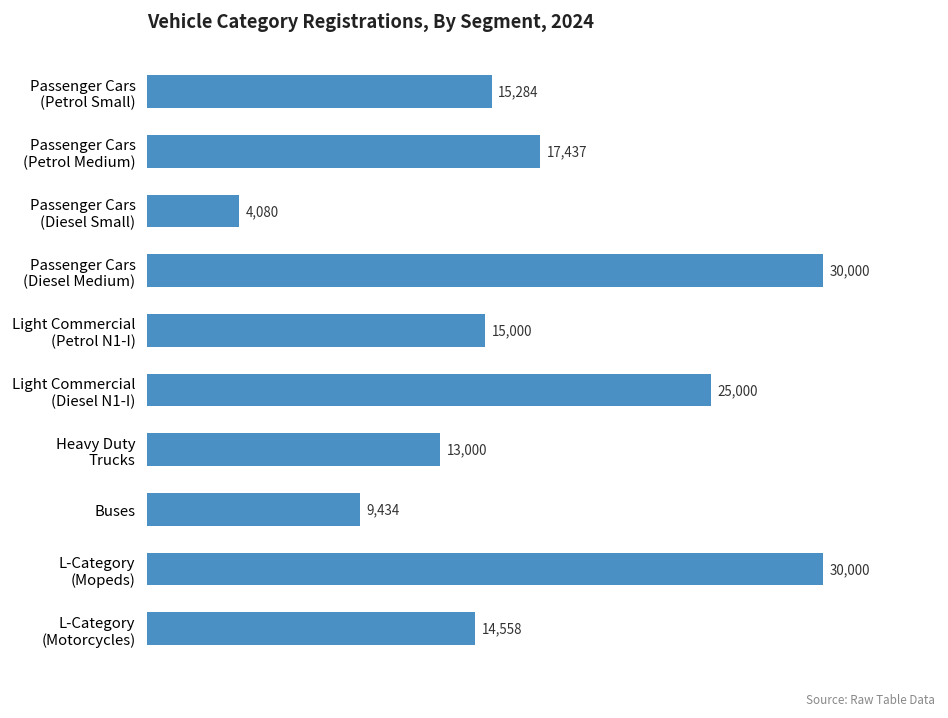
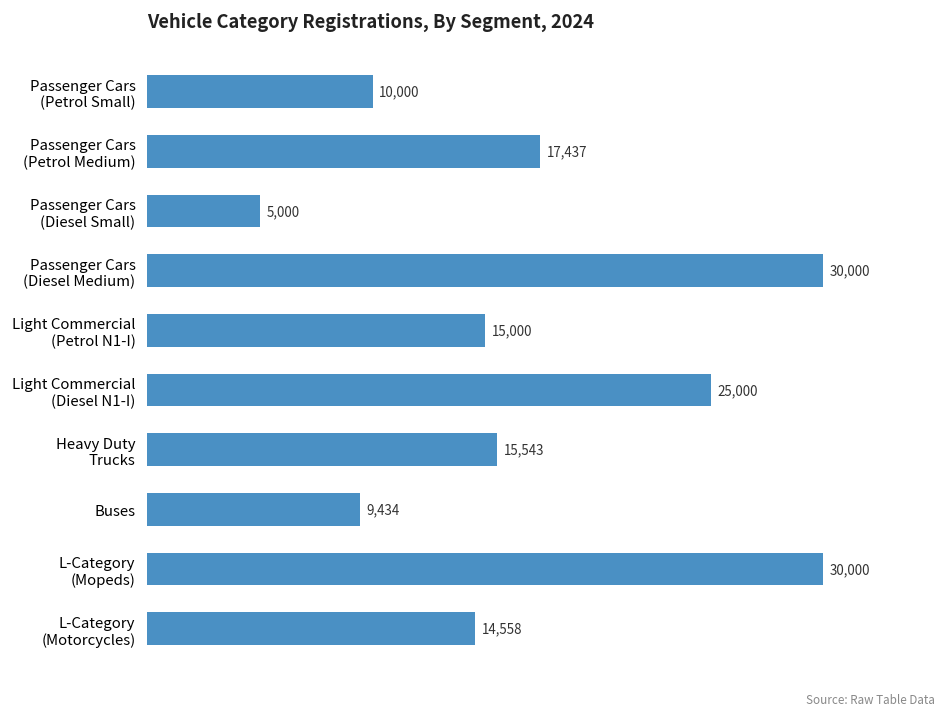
Passenger Cars (Petrol Small): 15,284 -> 10,000
Passenger Cars (Diesel Small): 4,080 -> 5,000
Heavy Duty Trucks: 13,000 -> 15,543
